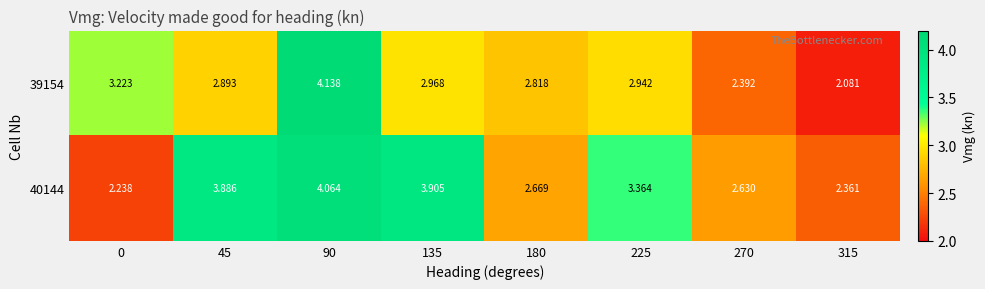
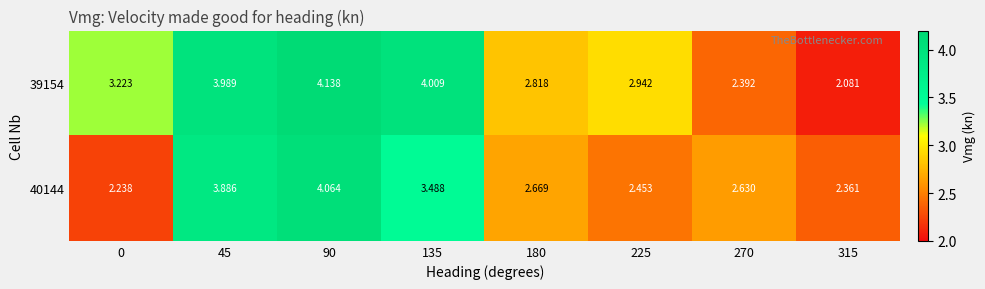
39154, 45: 2.893 -> 3.989
39154, 135: 2.968 -> 4.009
40144, 135: 3.905 -> 3.488
40144, 225: 3.364 -> 2.453
